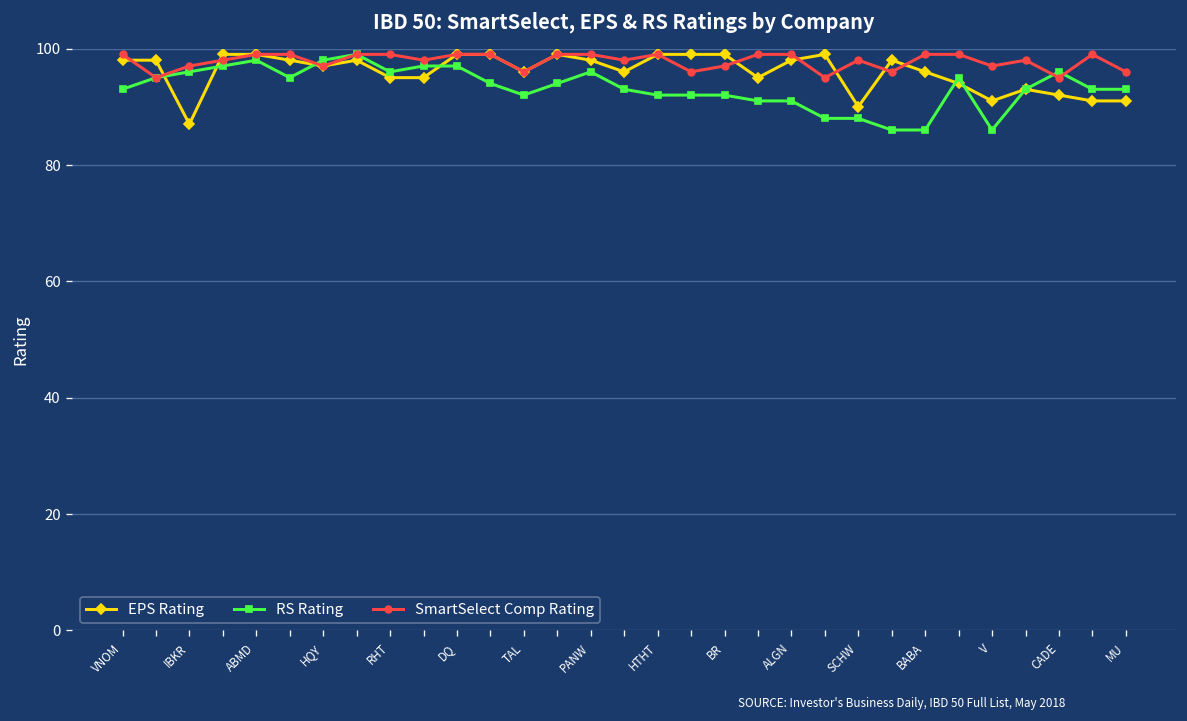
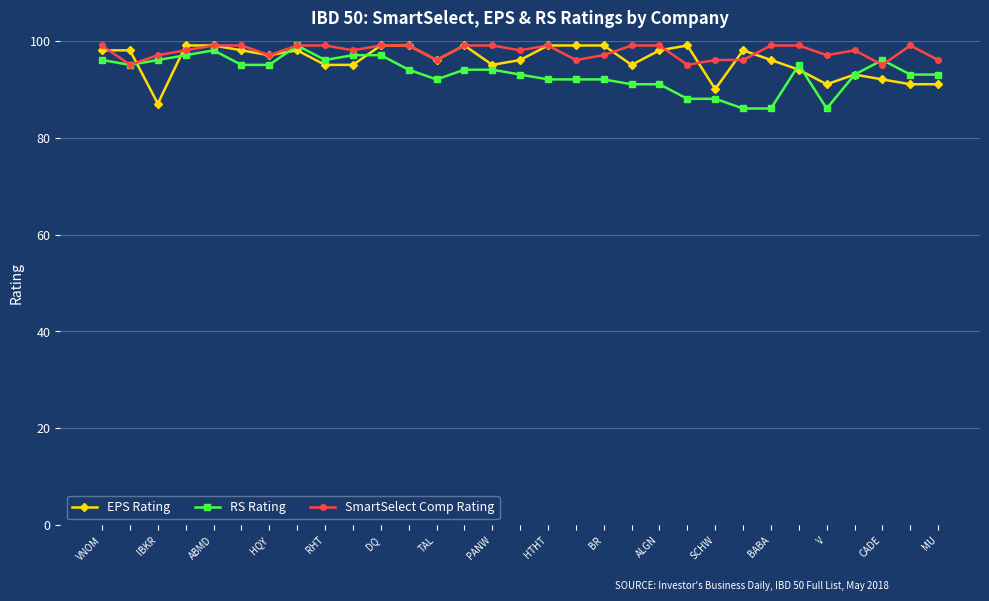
RS Rating, VNOM: 93 -> 96
RS Rating, HQY: 98 -> 95
EPS Rating, PANW: 98 -> 95
RS Rating, PANW: 96 -> 94
SmartSelect Comp Rating, SCHW: 98 -> 96
